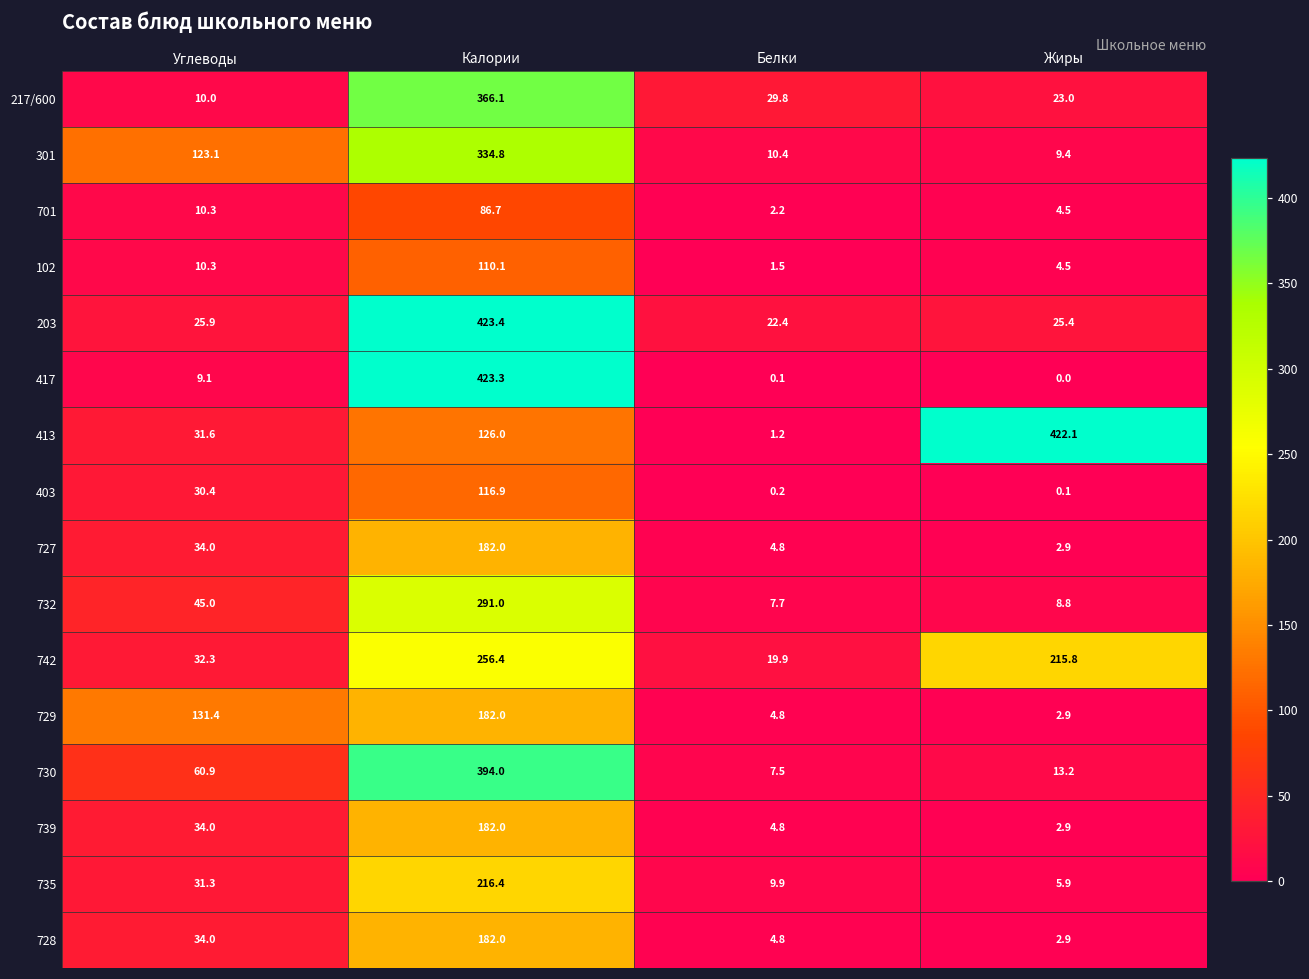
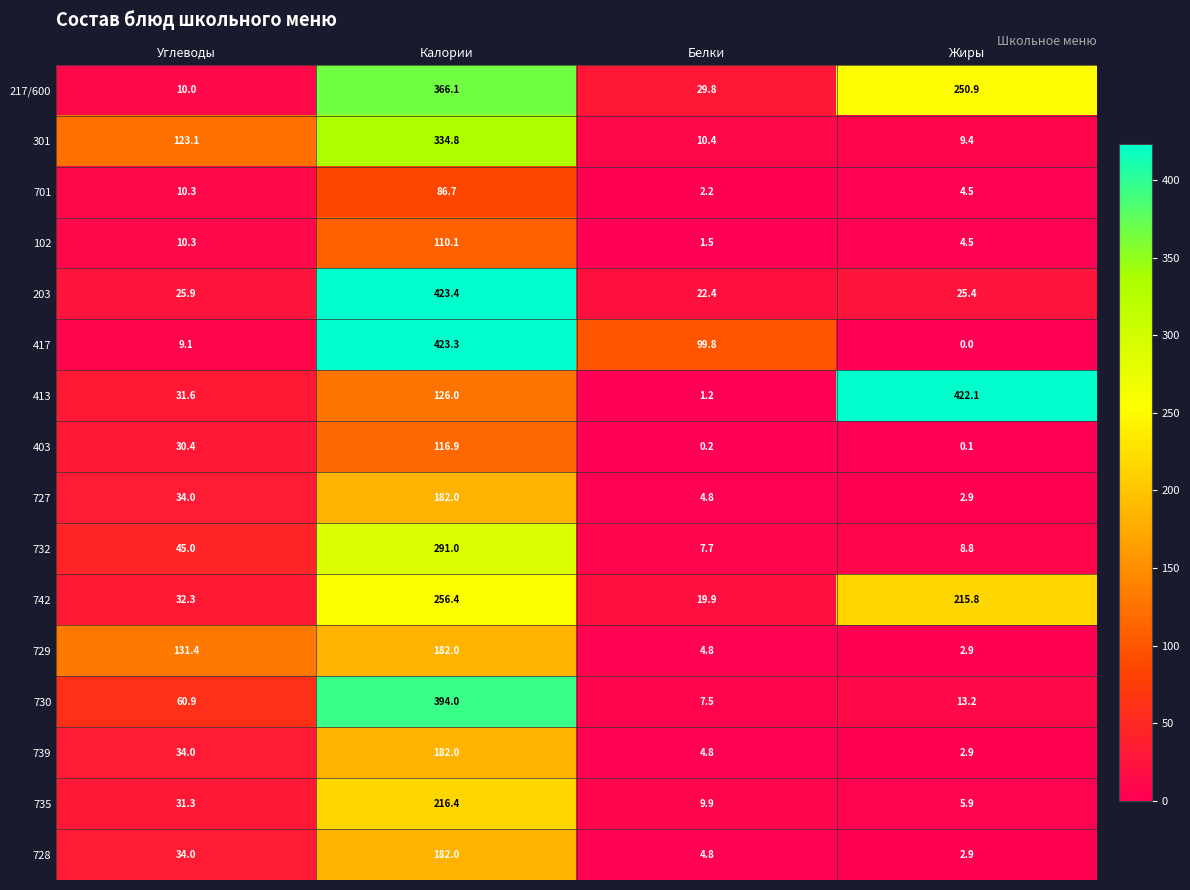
217/600, Жиры: 23.0 -> 250.9
417, Белки: 0.1 -> 99.8
